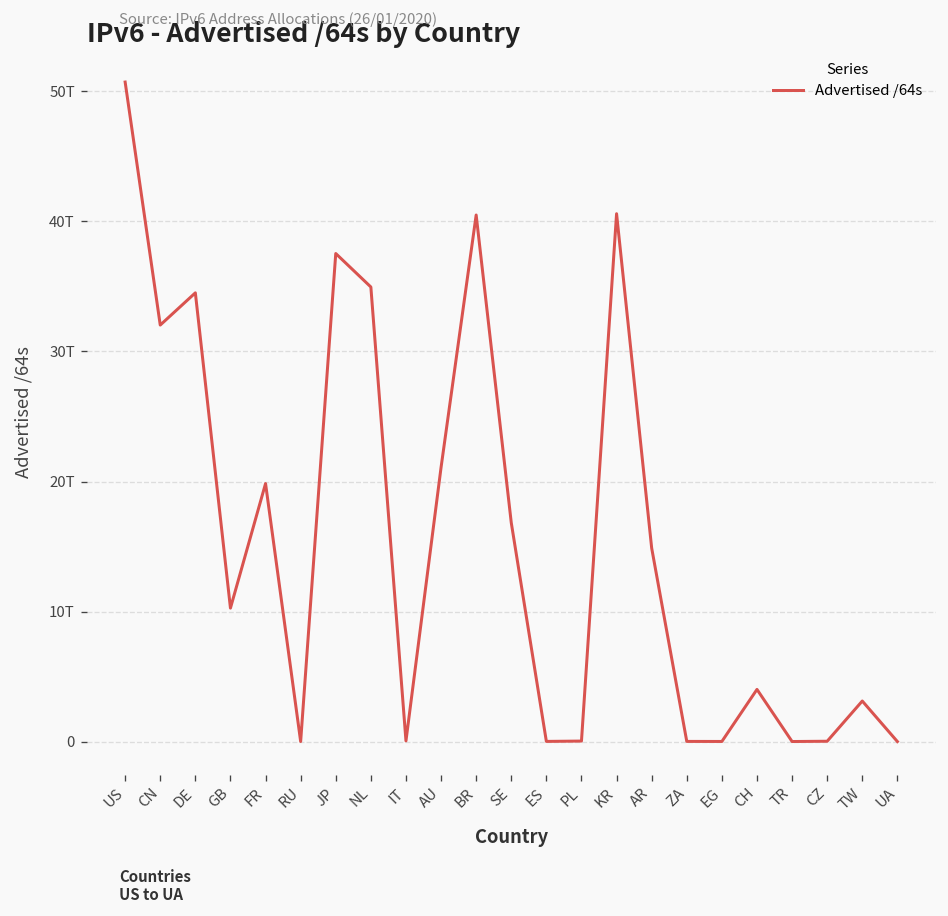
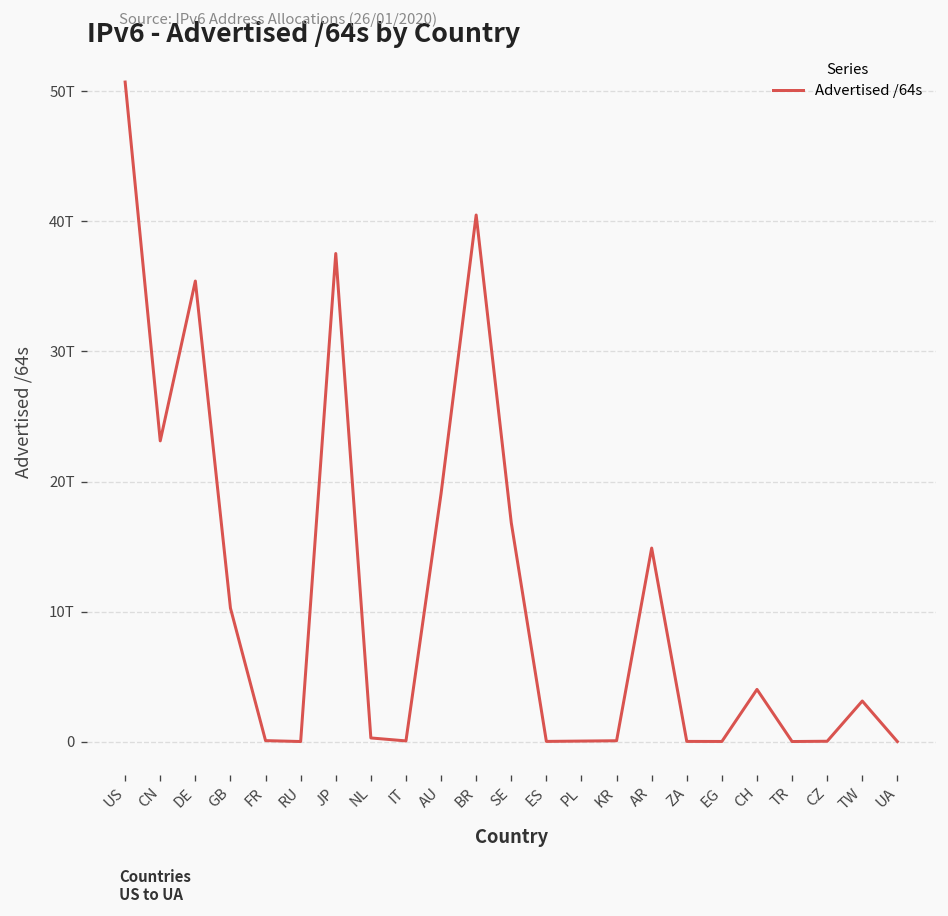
CN: 32.0T -> 23.1T
DE: 34.5T -> 35.4T
FR: 19.8T -> 0.1T
NL: 35.0T -> 0.3T
AU: 21.1T -> 19.1T
KR: 40.6T -> 0.1T
